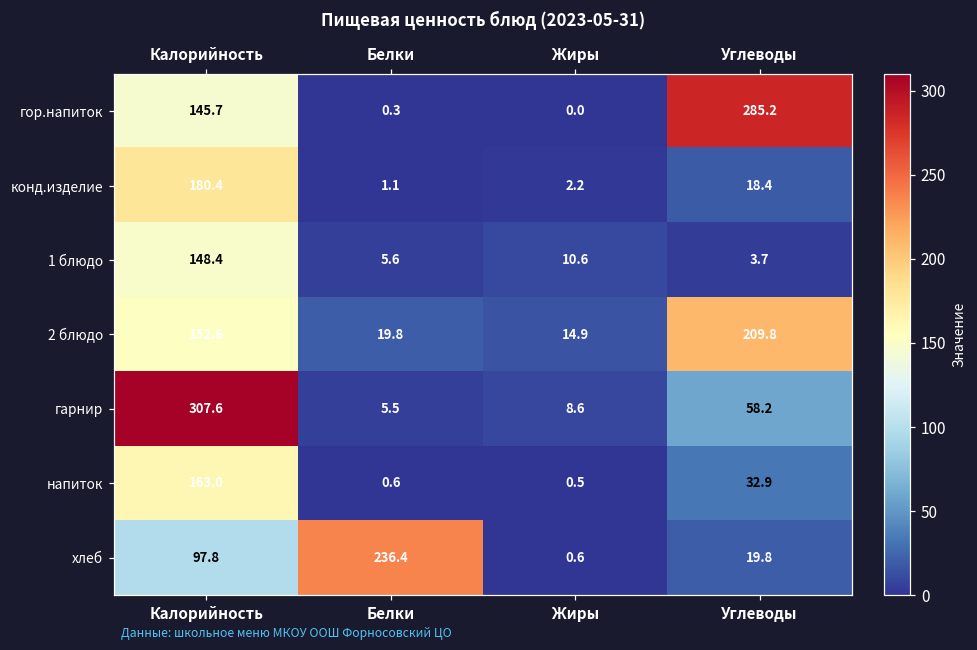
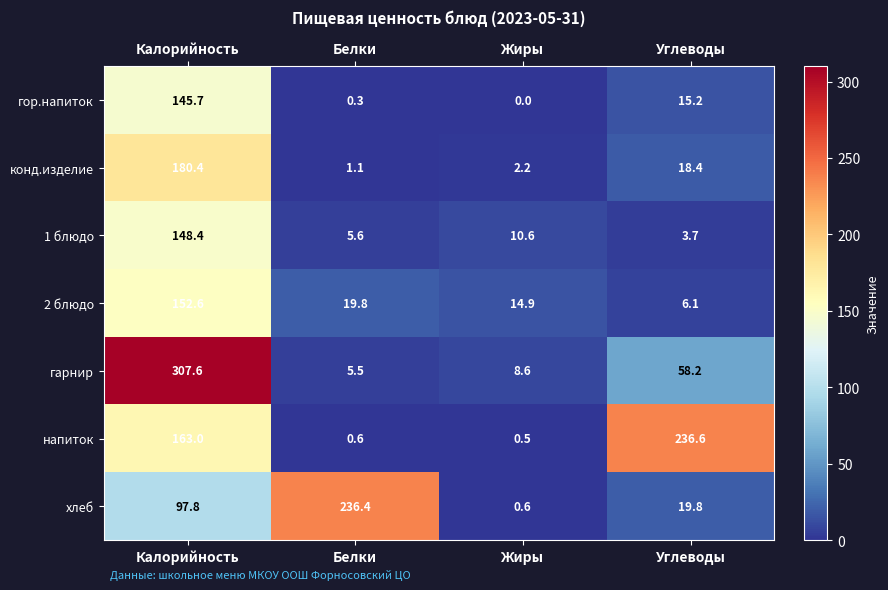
гор.напиток, Углеводы: 285.2 -> 15.2
2 блюдо, Углеводы: 209.8 -> 6.1
напиток, Углеводы: 32.9 -> 236.6
